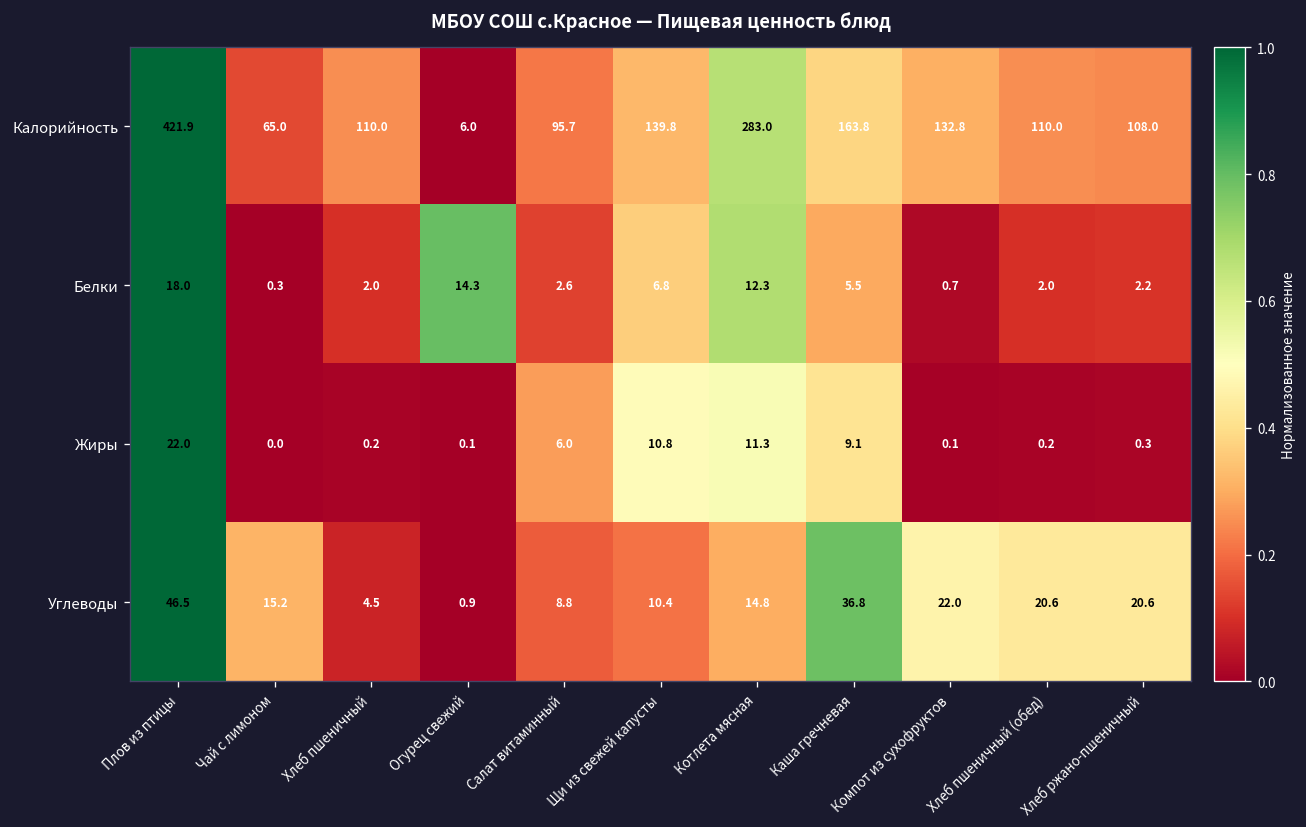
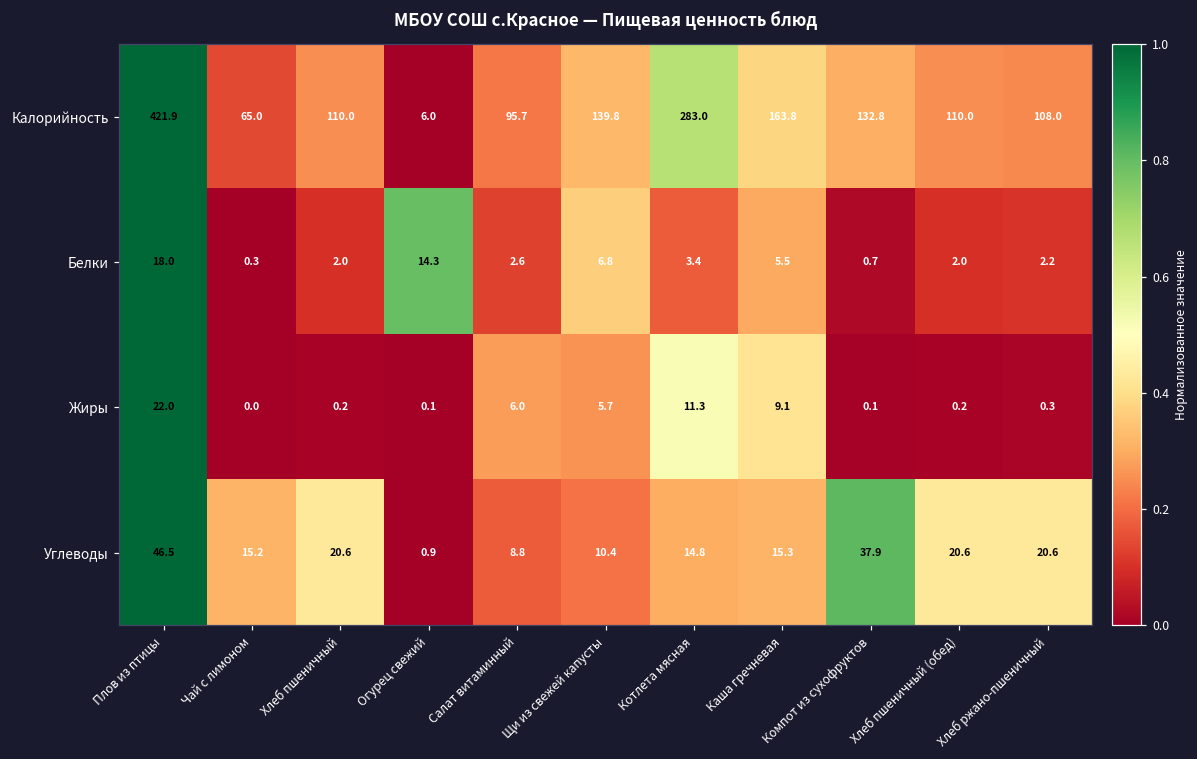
Белки, Котлета мясная: 12.3 -> 3.4
Жиры, Щи из свежей капусты: 10.8 -> 5.7
Углеводы, Хлеб пшеничный: 4.5 -> 20.6
Углеводы, Каша гречневая: 36.8 -> 15.3
Углеводы, Компот из сухофруктов: 22.0 -> 37.9
